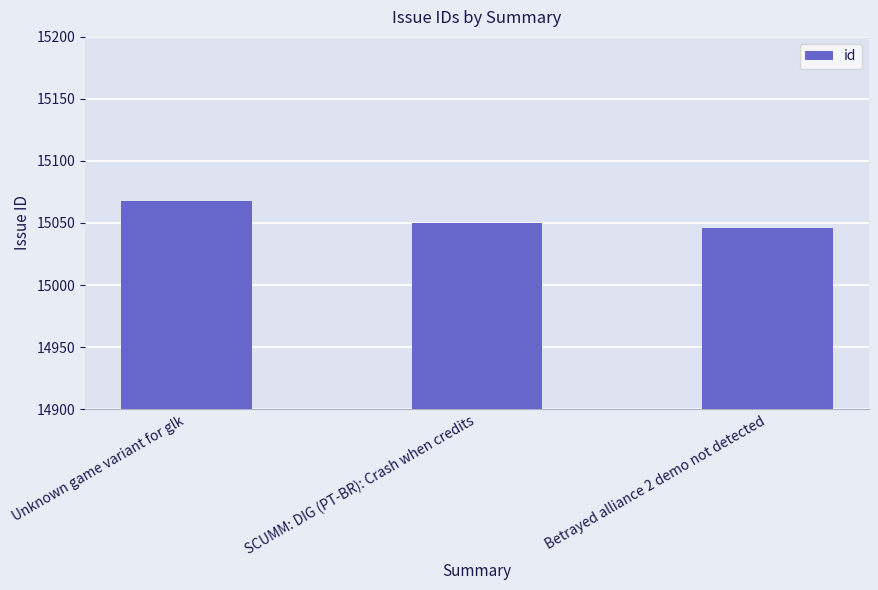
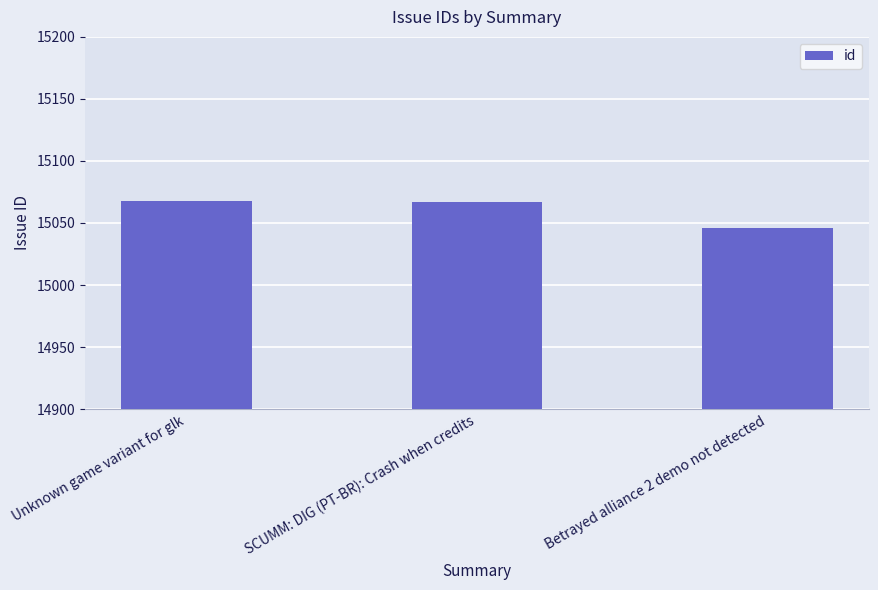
SCUMM: DIG (PT-BR): Crash when credits: 15050 -> 15067
